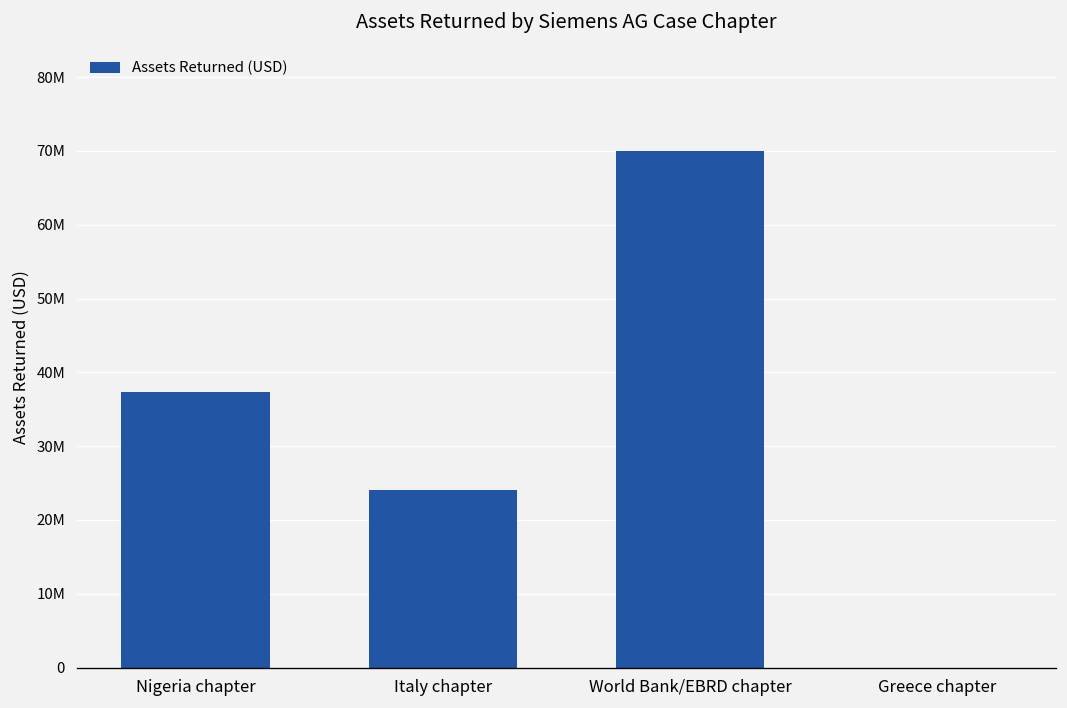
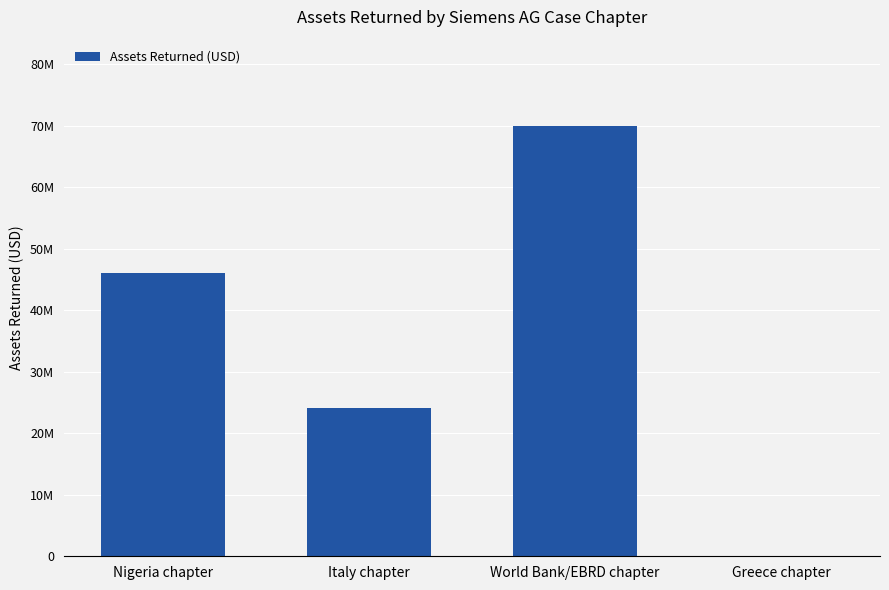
Nigeria chapter: 37000000 -> 46000000
